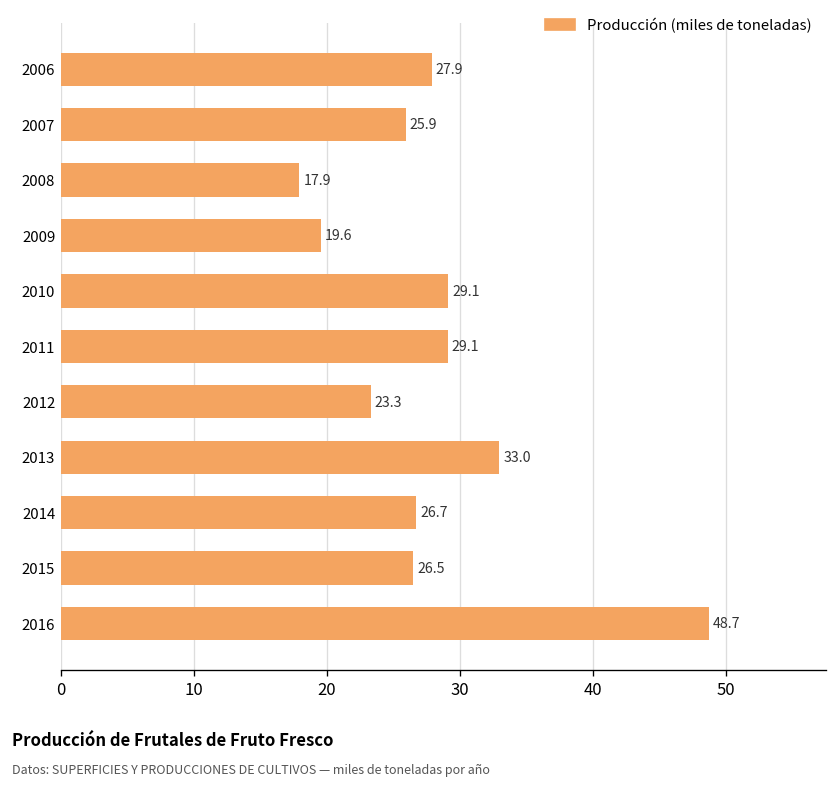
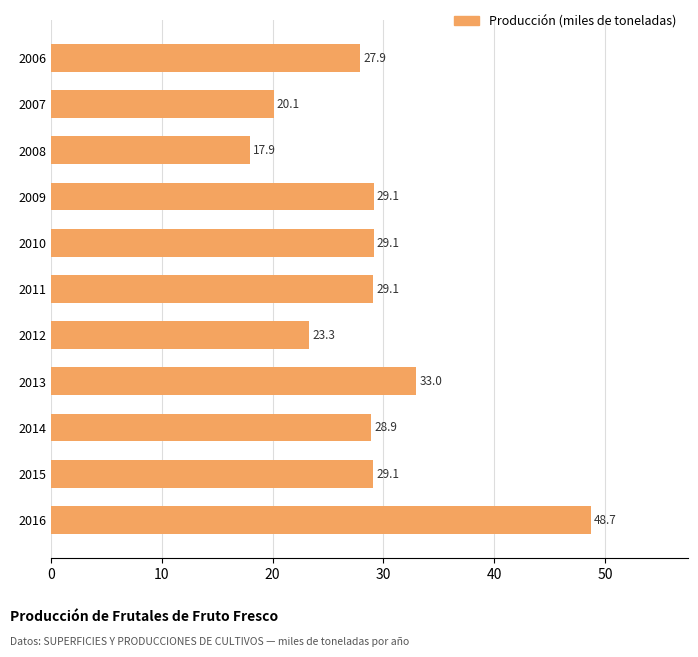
2007: 25.9 -> 20.1
2009: 19.6 -> 29.1
2014: 26.7 -> 28.9
2015: 26.5 -> 29.1
